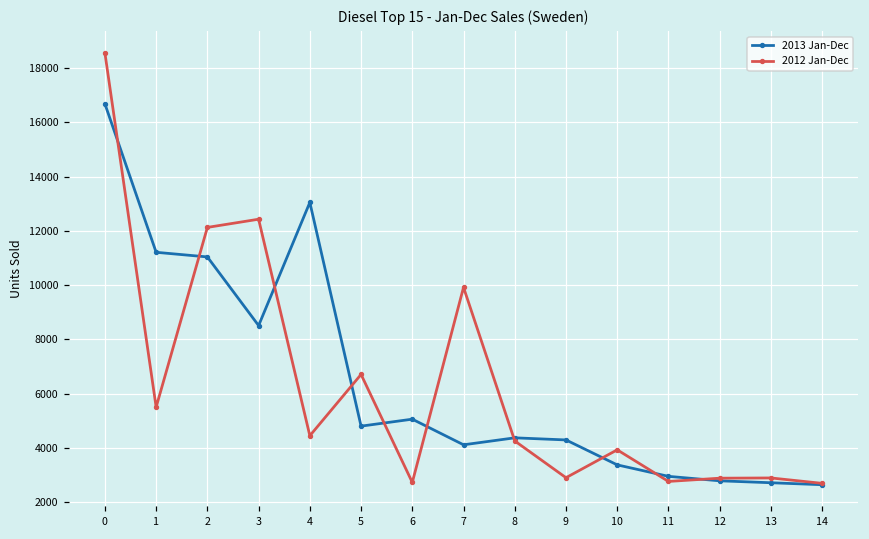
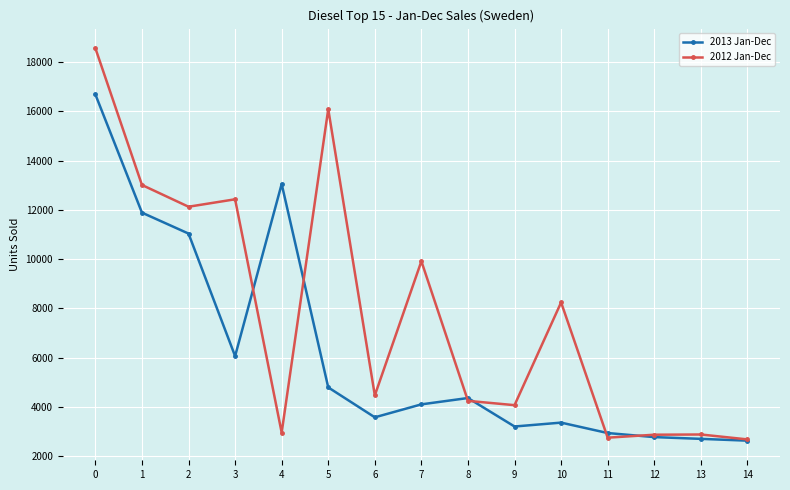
2013 Jan-Dec, 1: 11200 -> 11900
2012 Jan-Dec, 1: 5500 -> 13000
2013 Jan-Dec, 3: 8500 -> 6100
2012 Jan-Dec, 4: 4400 -> 3000
2012 Jan-Dec, 5: 6700 -> 16100
2013 Jan-Dec, 6: 5100 -> 3600
2012 Jan-Dec, 6: 2700 -> 4500
2013 Jan-Dec, 9: 4300 -> 3200
2012 Jan-Dec, 9: 2900 -> 4100
2012 Jan-Dec, 10: 3900 -> 8200
